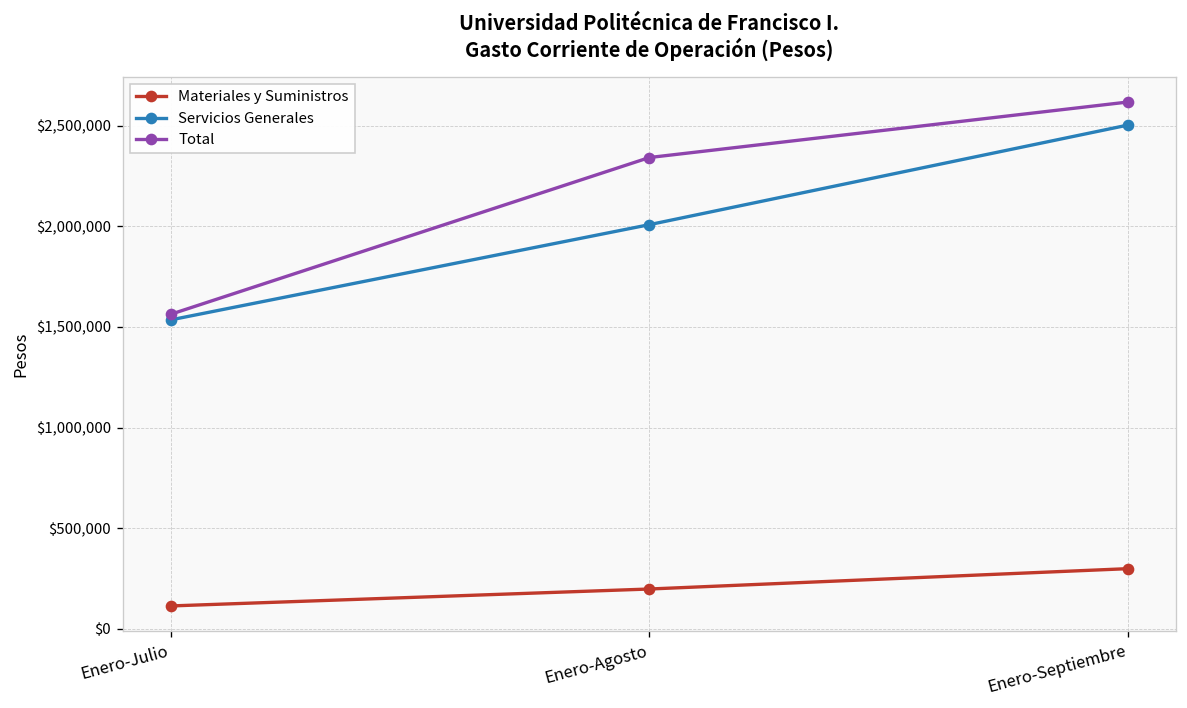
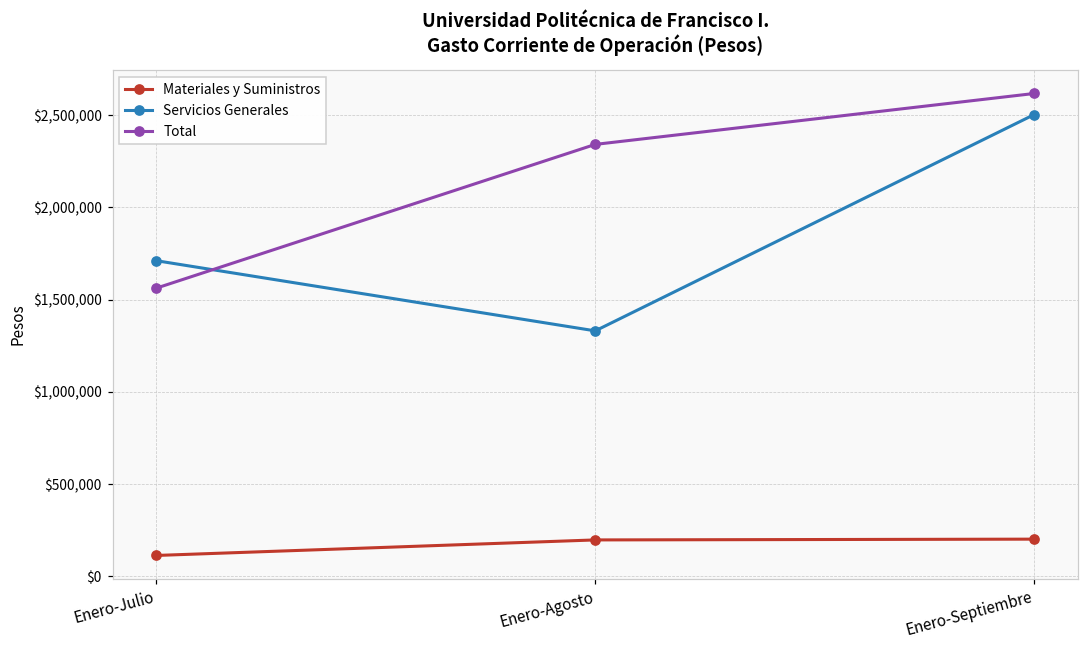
Servicios Generales, Enero-Julio: $1,530,000 -> $1,710,000
Servicios Generales, Enero-Agosto: $2,010,000 -> $1,330,000
Materiales y Suministros, Enero-Septiembre: $300,000 -> $200,000
